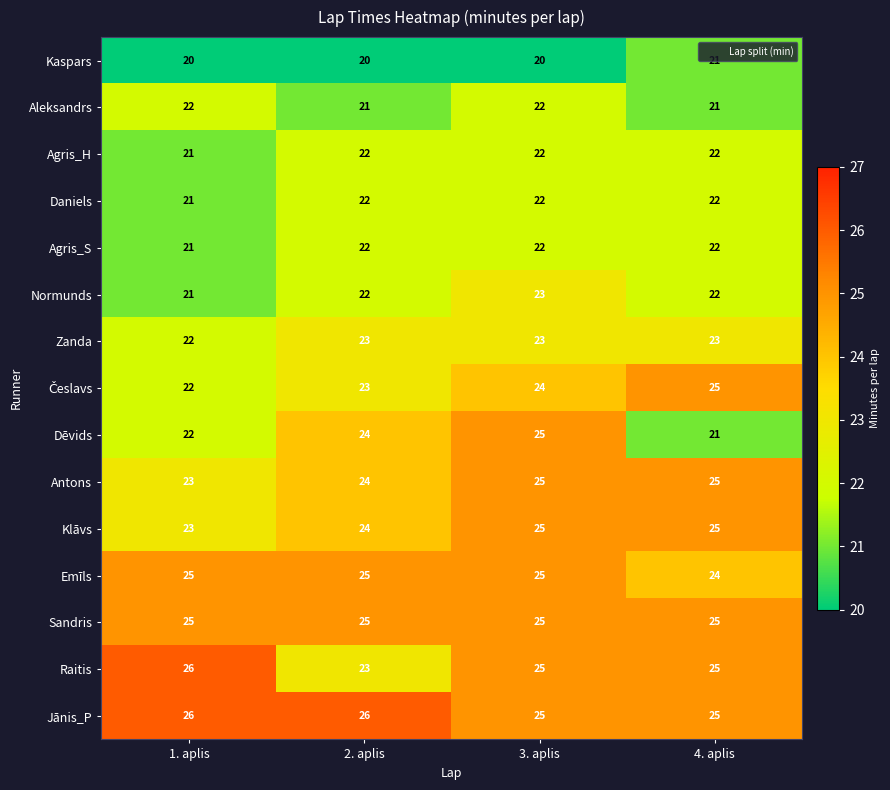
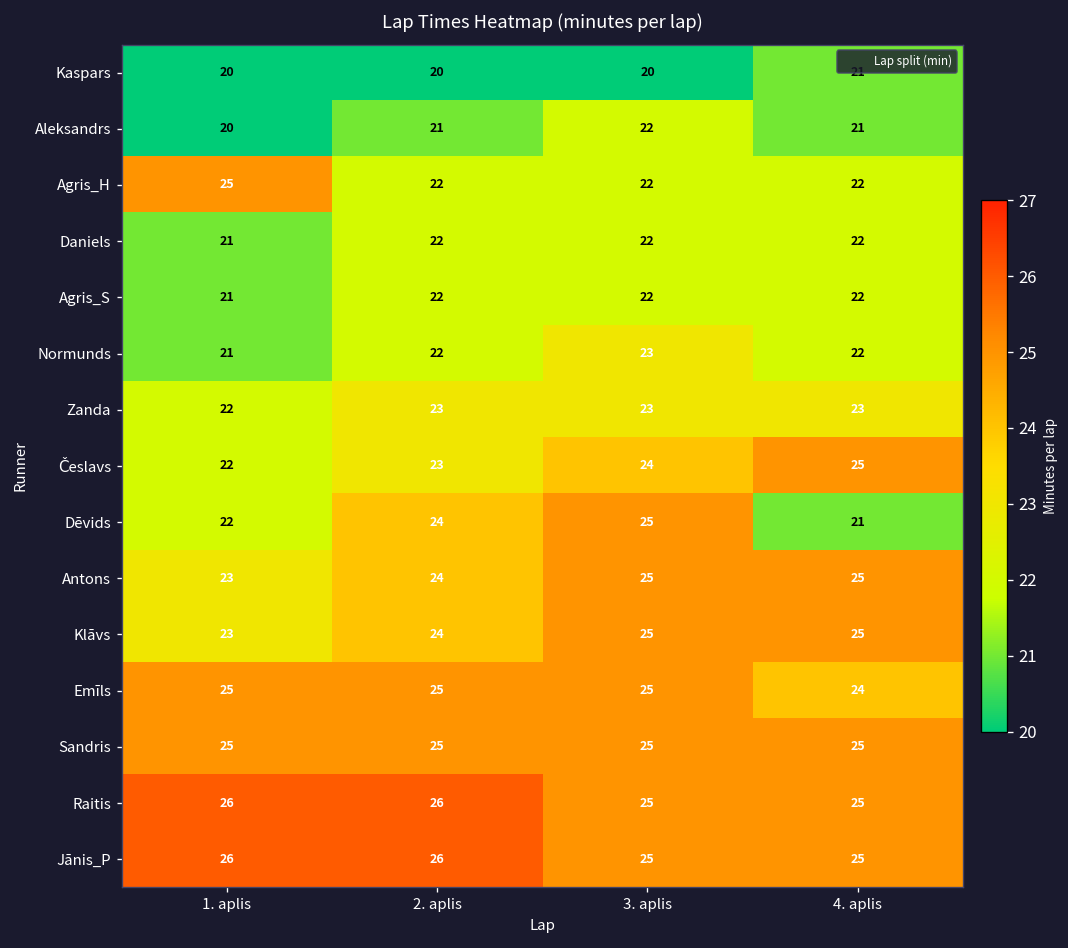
Aleksandrs, 1. aplis: 22 -> 20
Agris_H, 1. aplis: 21 -> 25
Raitis, 2. aplis: 23 -> 26
